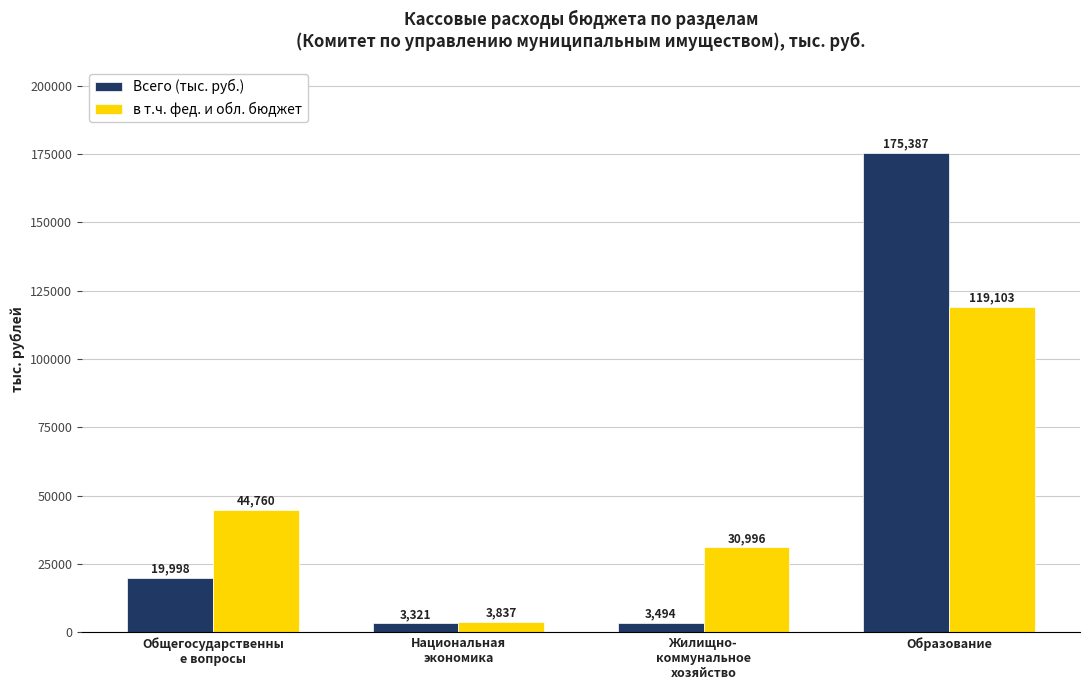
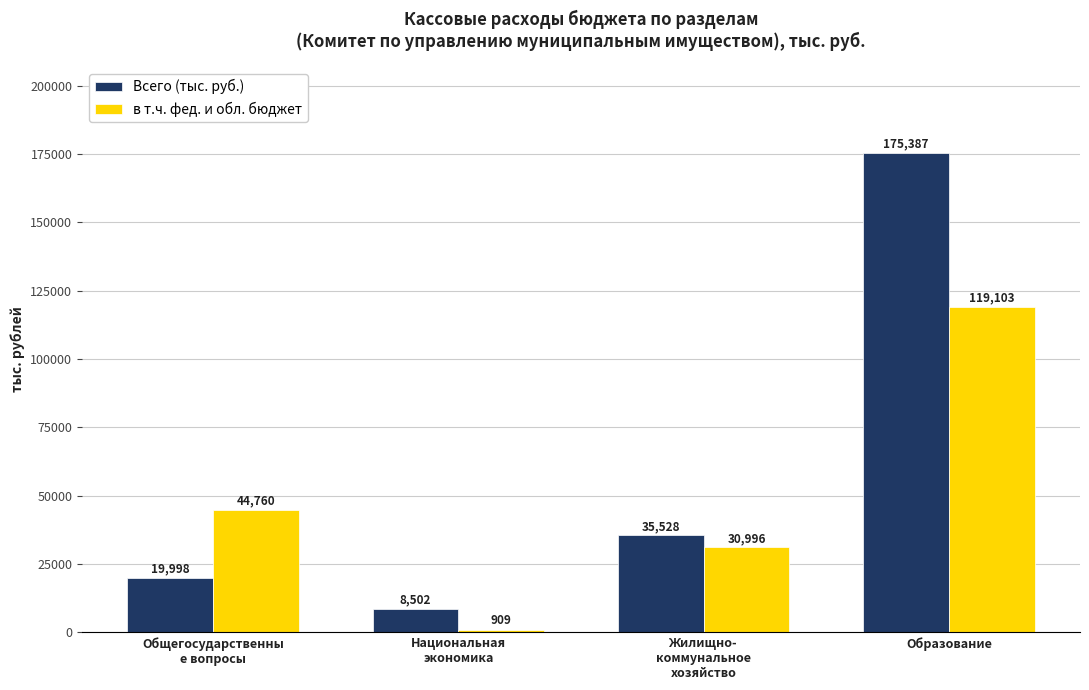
Всего (тыс. руб.), Национальная экономика: 3,321 -> 8,502
в т.ч. фед. и обл. бюджет, Национальная экономика: 3,837 -> 909
Всего (тыс. руб.), Жилищно- коммунальное хозяйство: 3,494 -> 35,528
